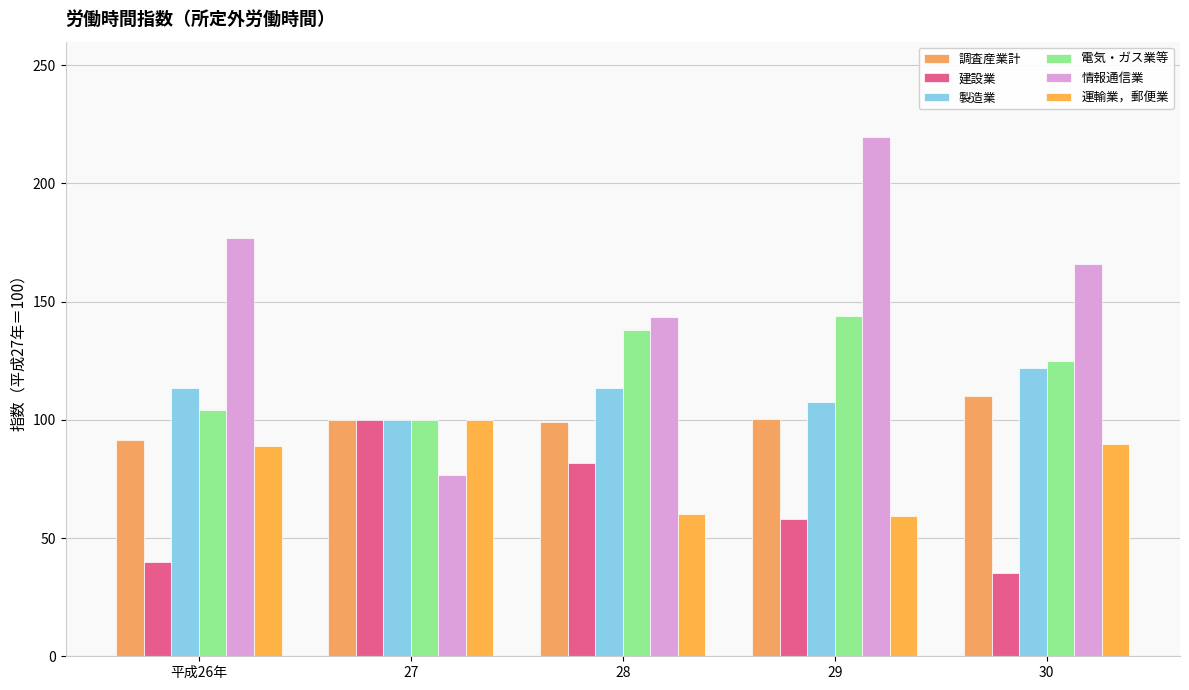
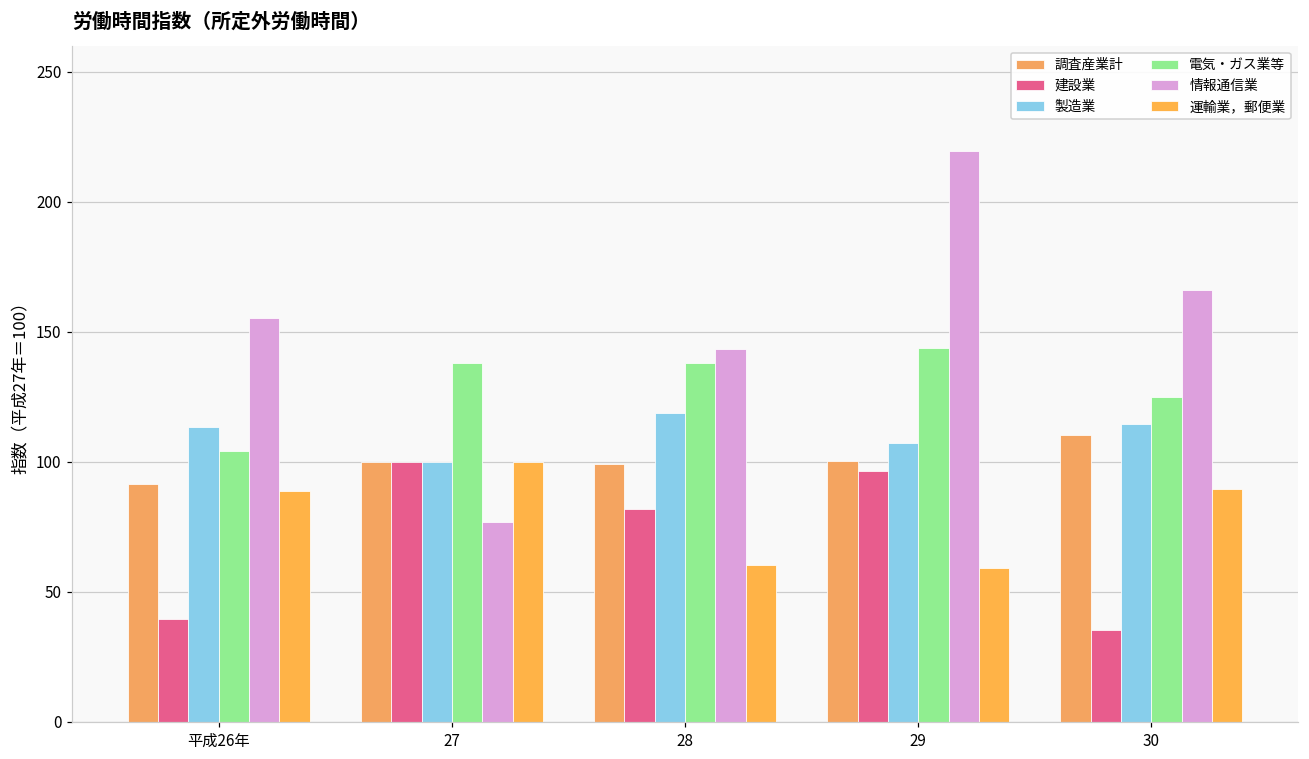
情報通信業, 平成26年: 177 -> 155
電気・ガス業等, 27: 100 -> 138
製造業, 28: 113 -> 119
建設業, 29: 58 -> 97
製造業, 30: 122 -> 115
